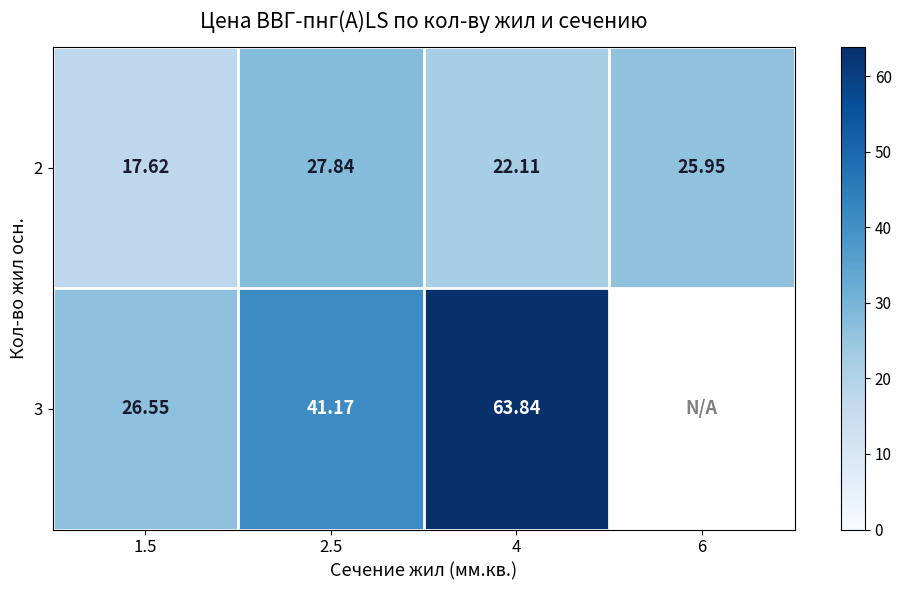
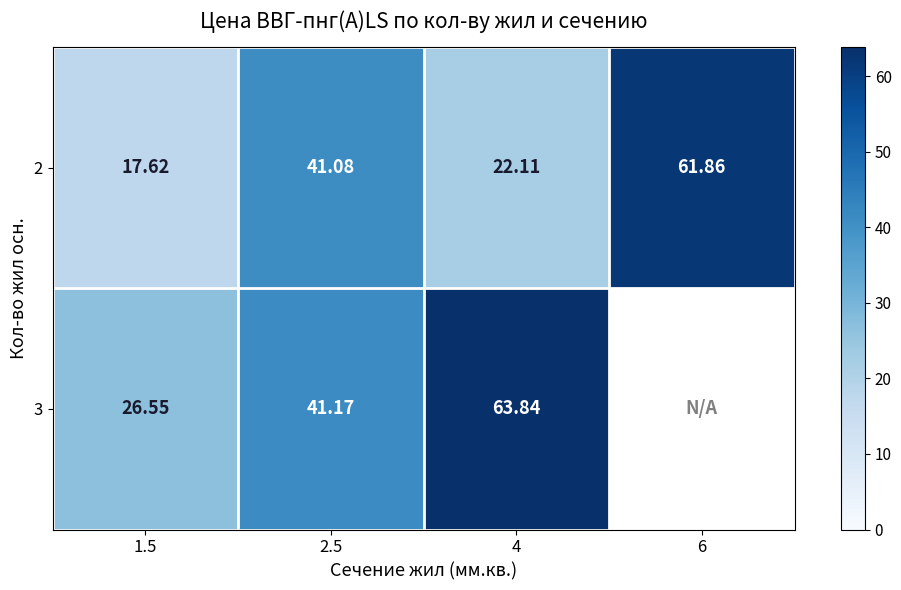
2, 2.5: 27.84 -> 41.08
2, 6: 25.95 -> 61.86
